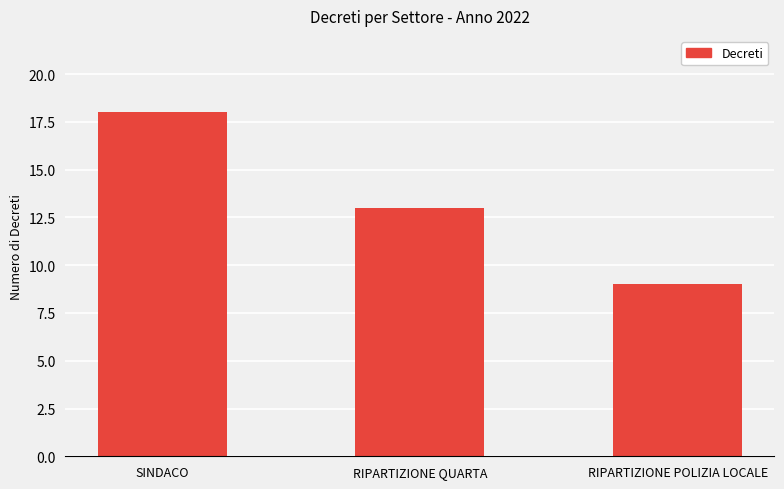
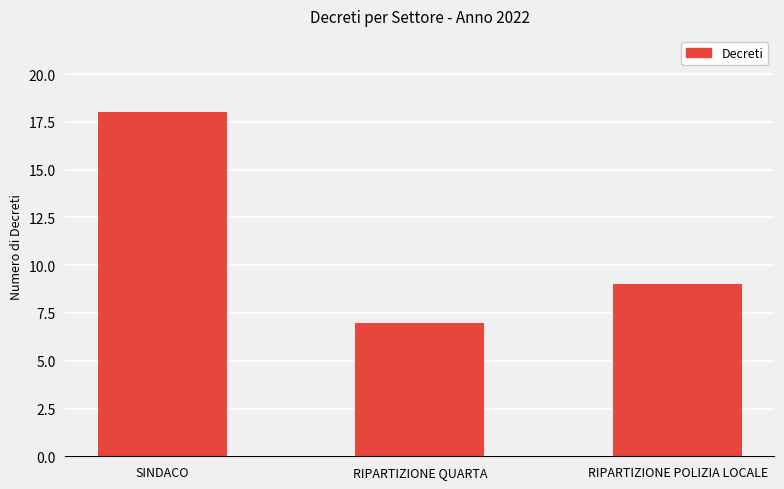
RIPARTIZIONE QUARTA: 13 -> 7
